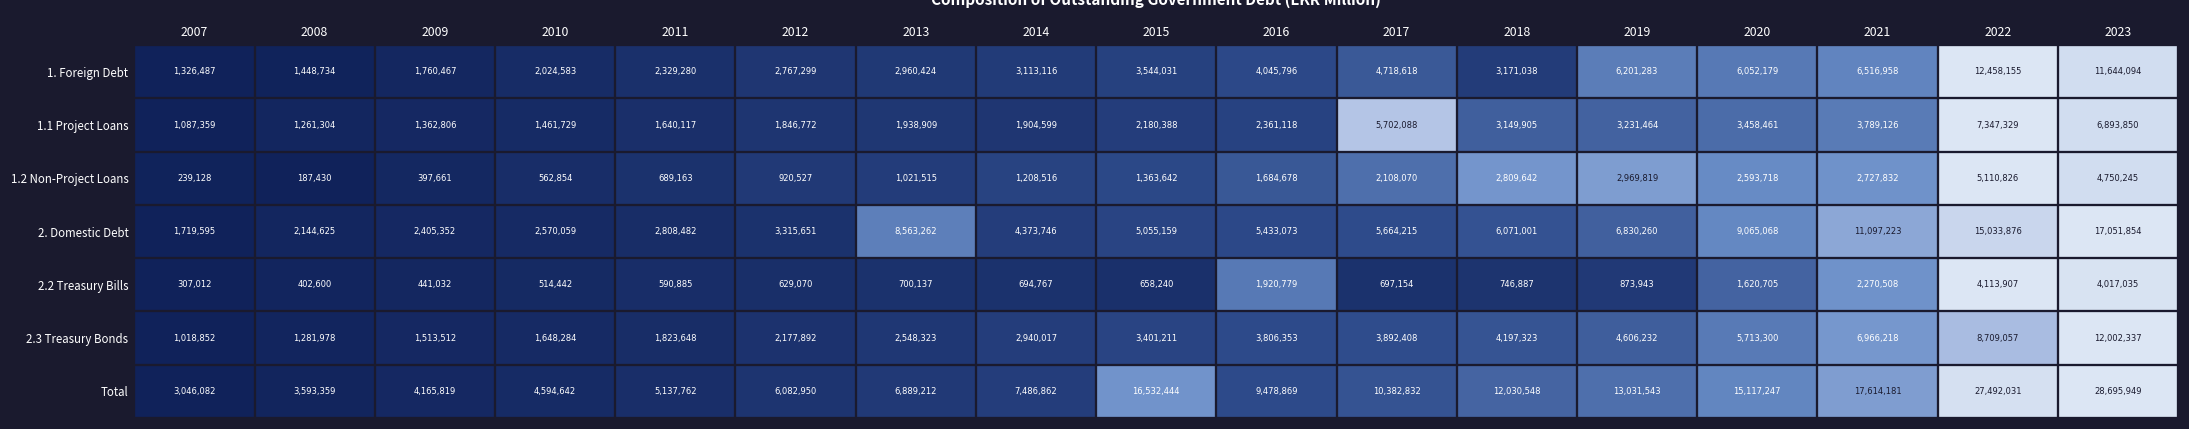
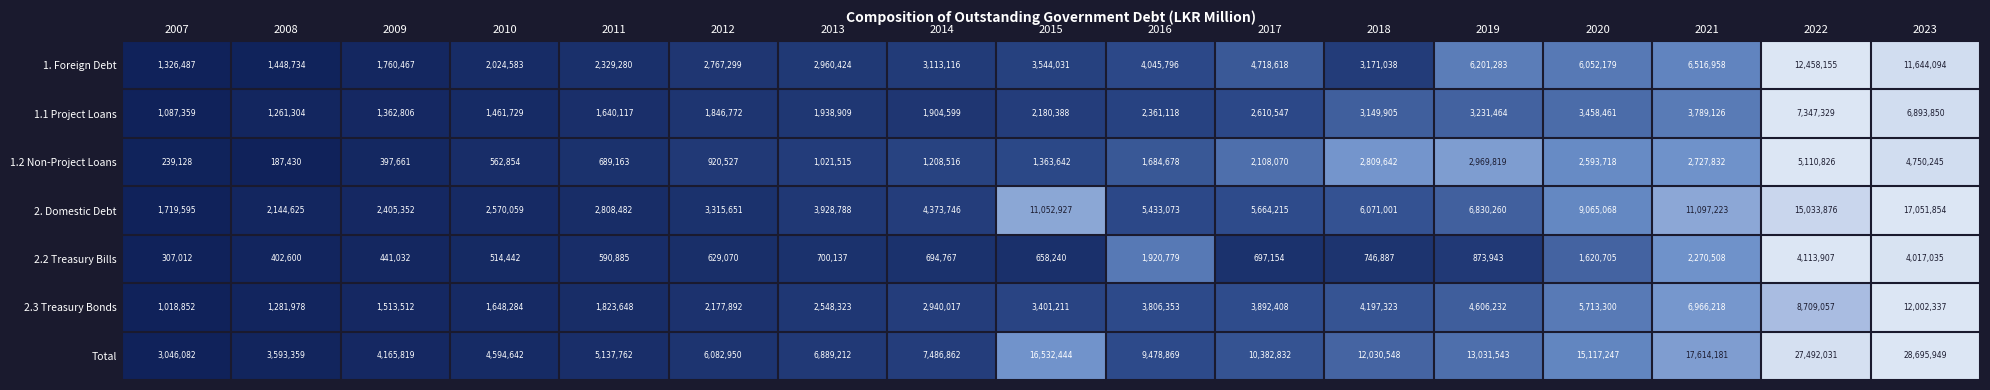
1.1 Project Loans, 2017: 5,702,088 -> 2,610,547
2. Domestic Debt, 2013: 8,563,262 -> 3,928,788
2. Domestic Debt, 2015: 5,055,159 -> 11,052,927
